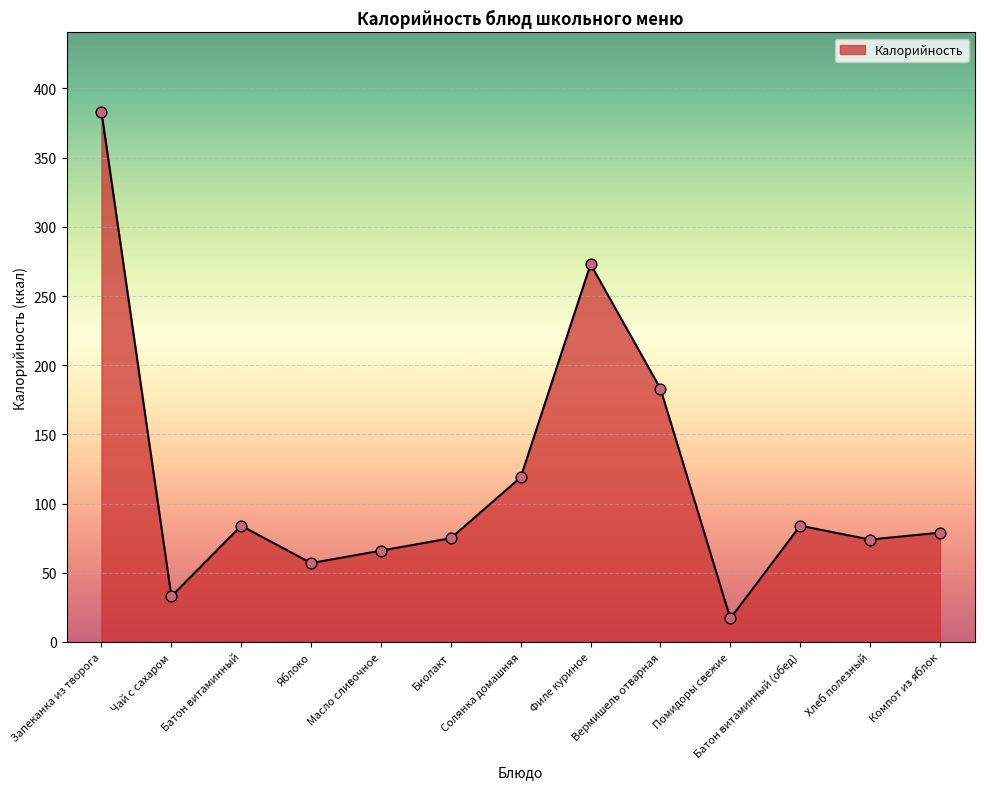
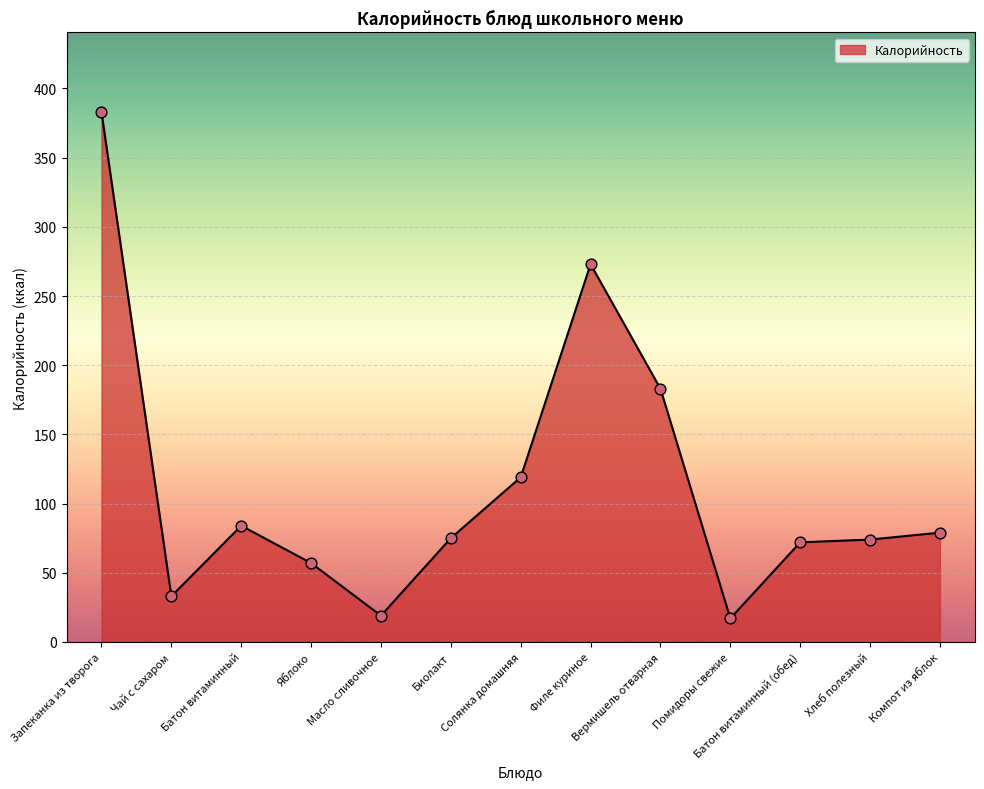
Масло сливочное: 66 -> 19
Батон витаминный (обед): 84 -> 72
